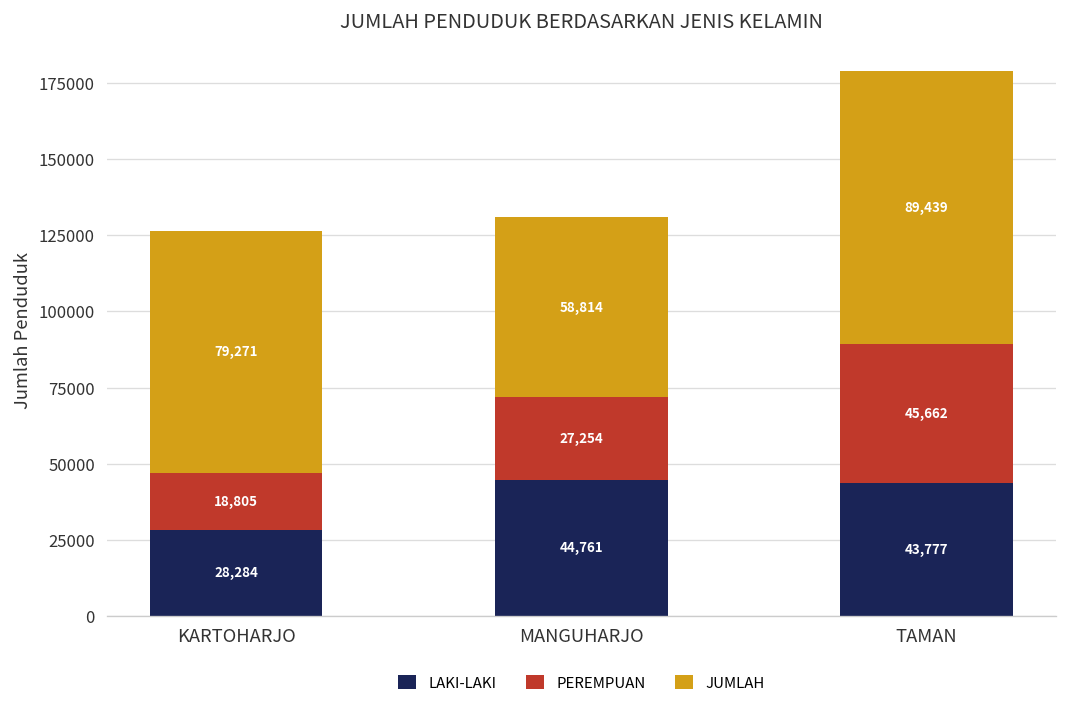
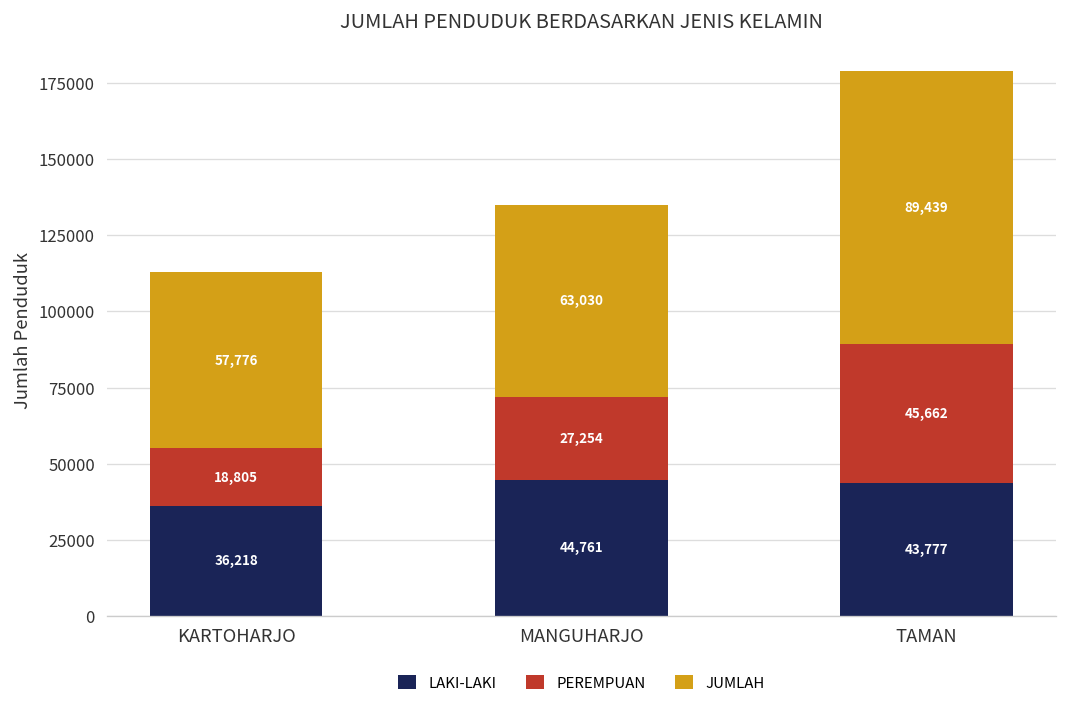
LAKI-LAKI, KARTOHARJO: 28,284 -> 36,218
JUMLAH, KARTOHARJO: 79,271 -> 57,776
JUMLAH, MANGUHARJO: 58,814 -> 63,030
